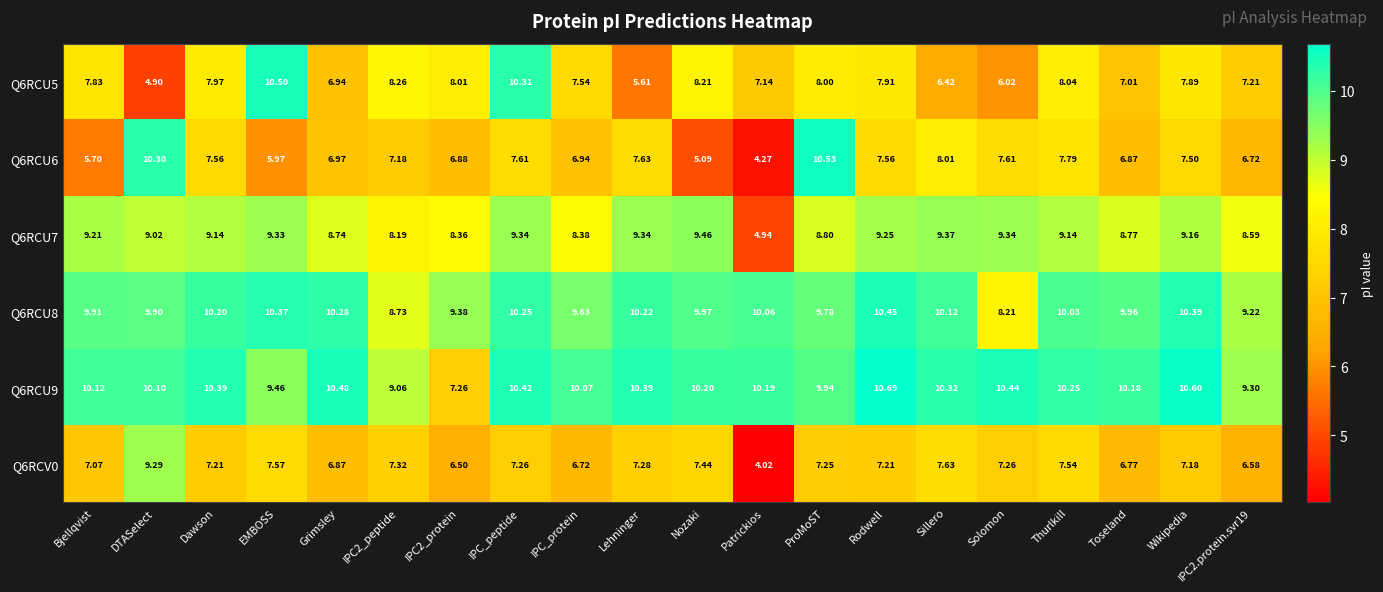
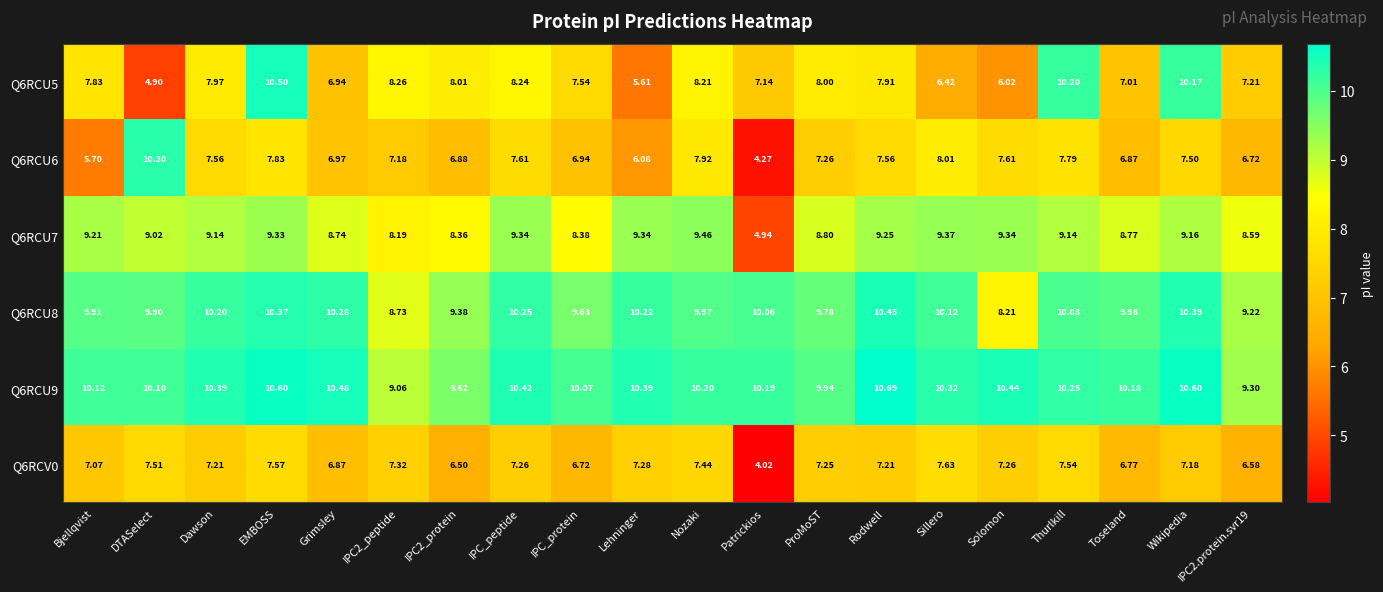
Q6RCU5, IPC_peptide: 10.31 -> 8.24
Q6RCU5, Thurlkill: 8.04 -> 10.20
Q6RCU5, Wikipedia: 7.89 -> 10.17
Q6RCU6, EMBOSS: 5.97 -> 7.83
Q6RCU6, Lehninger: 7.63 -> 6.08
Q6RCU6, Nozaki: 5.09 -> 7.92
Q6RCU6, ProMoST: 10.53 -> 7.26
Q6RCU9, EMBOSS: 9.46 -> 10.60
Q6RCU9, IPC2_protein: 7.26 -> 9.62
Q6RCV0, DTASelect: 9.29 -> 7.51
